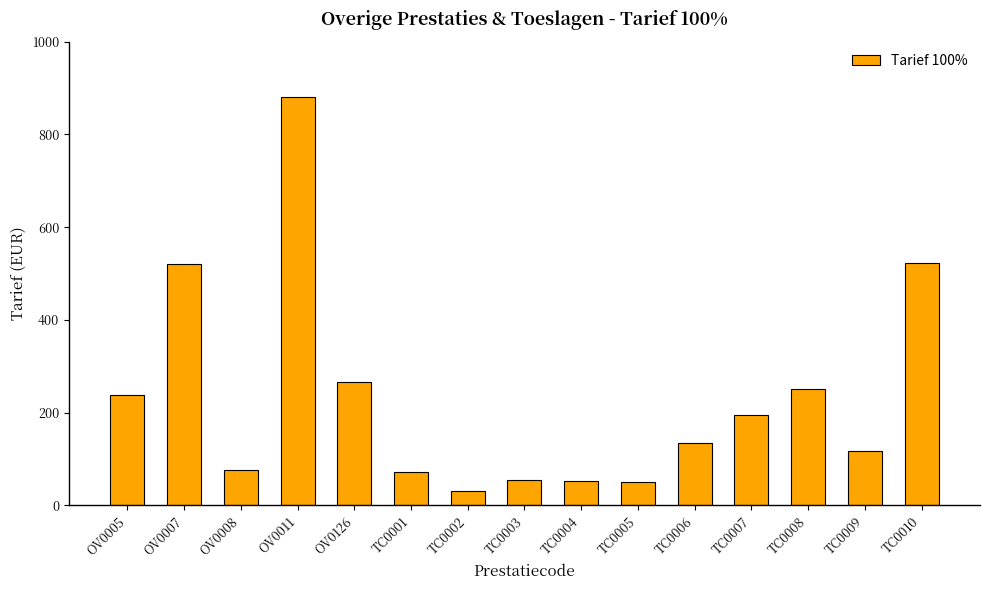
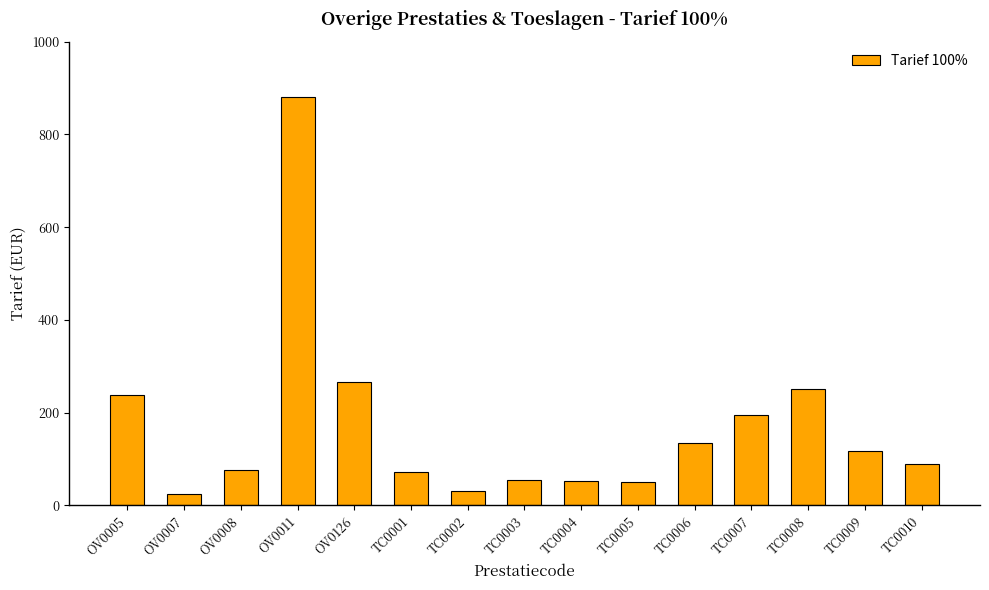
OV0007: 520 -> 30
TC0010: 520 -> 90
